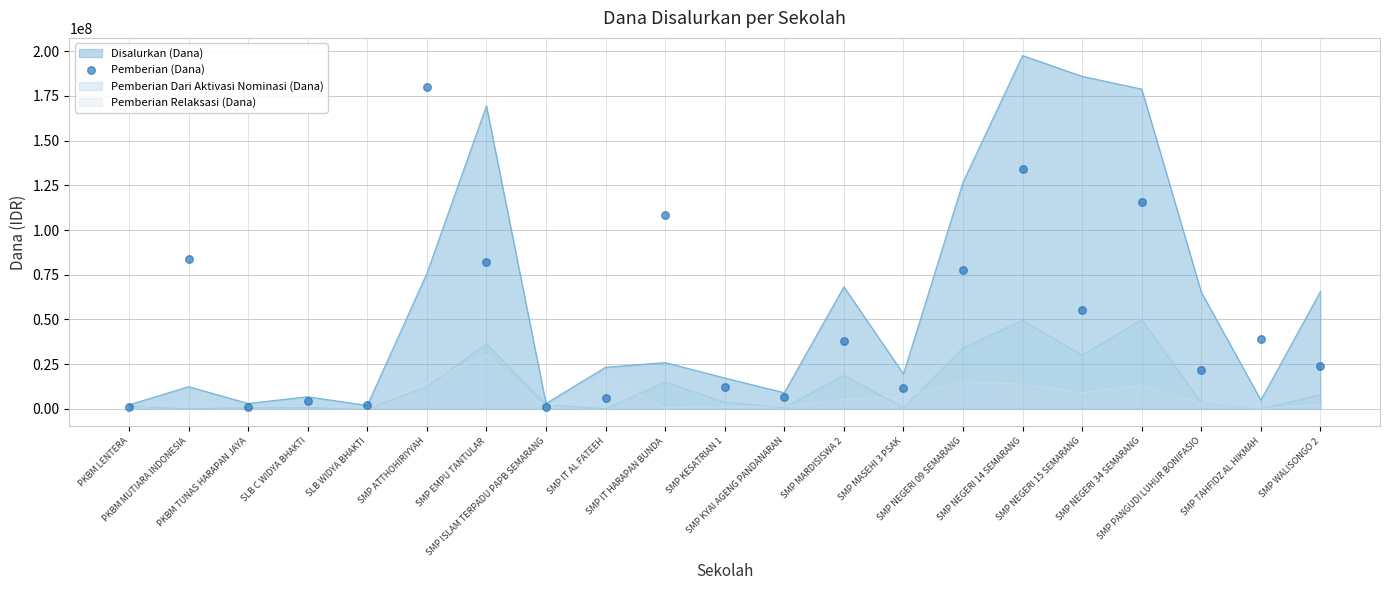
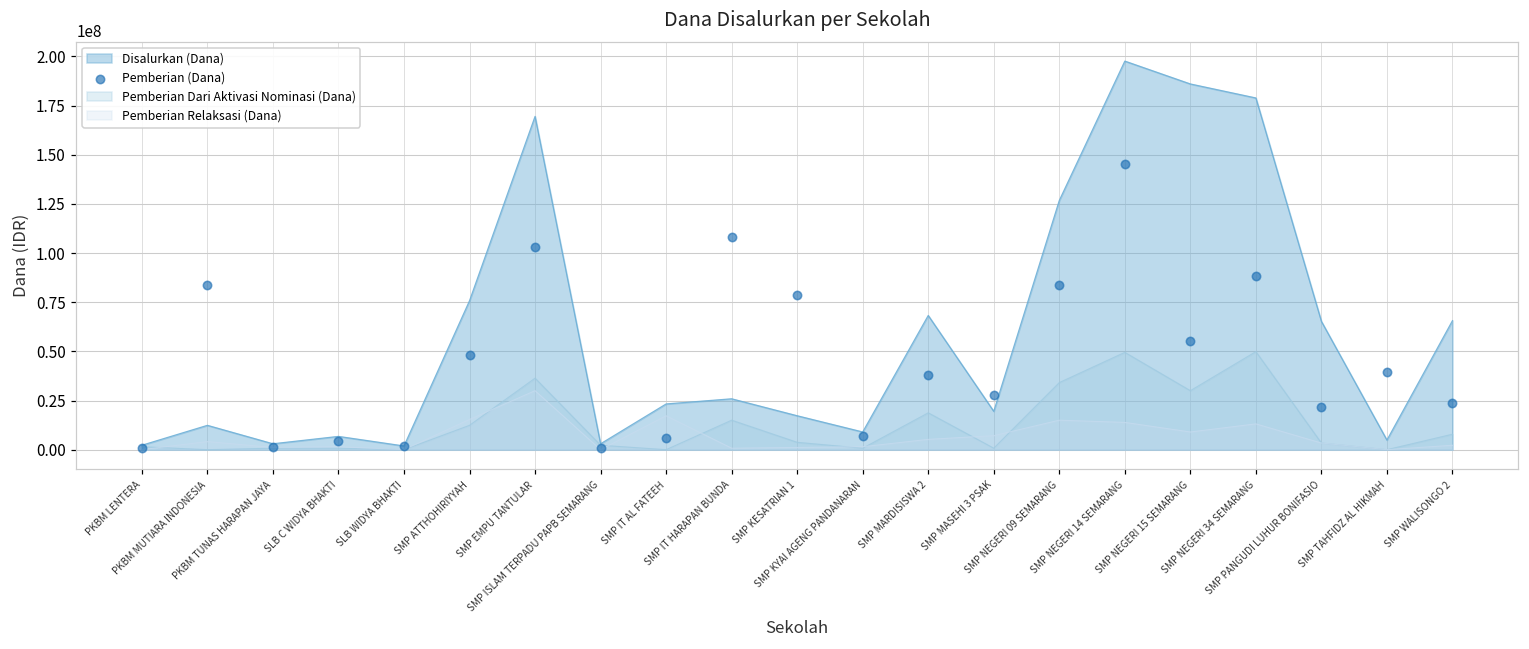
Pemberian (Dana), SMP ATTHOHIRIYYAH: 180000000 -> 48000000
Pemberian (Dana), SMP EMPU TANTULAR: 82000000 -> 103000000
Pemberian (Dana), SMP KESATRIAN 1: 12000000 -> 78000000
Pemberian (Dana), SMP MASEHI 3 PSAK: 12000000 -> 28000000
Pemberian (Dana), SMP NEGERI 09 SEMARANG: 78000000 -> 84000000
Pemberian (Dana), SMP NEGERI 14 SEMARANG: 134000000 -> 145000000
Pemberian (Dana), SMP NEGERI 34 SEMARANG: 116000000 -> 88000000
